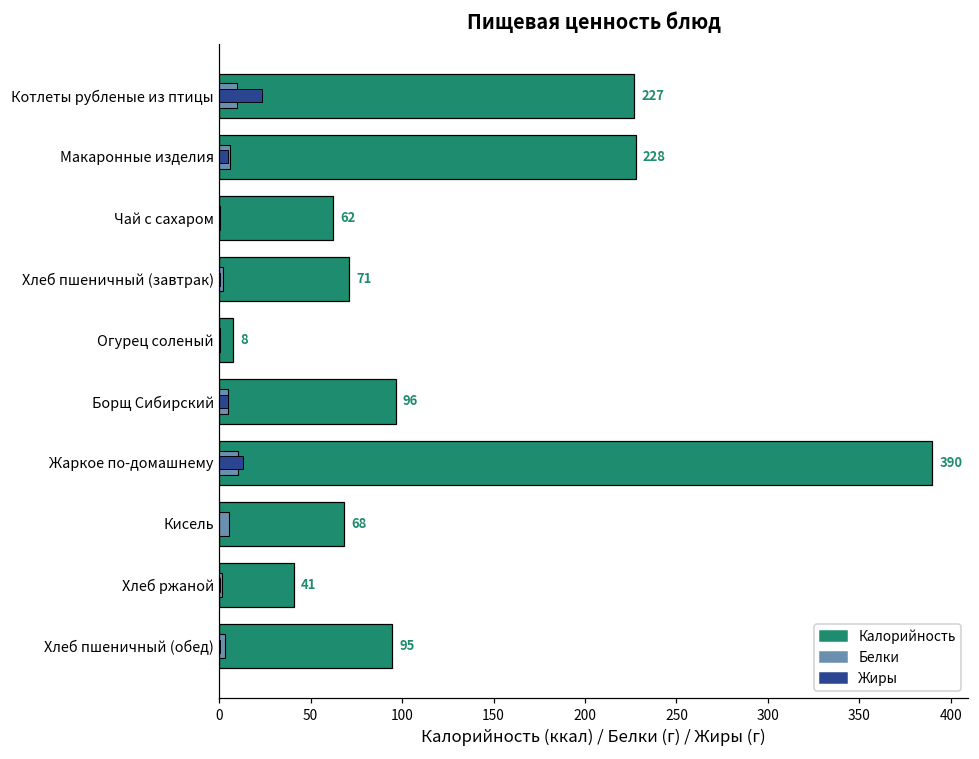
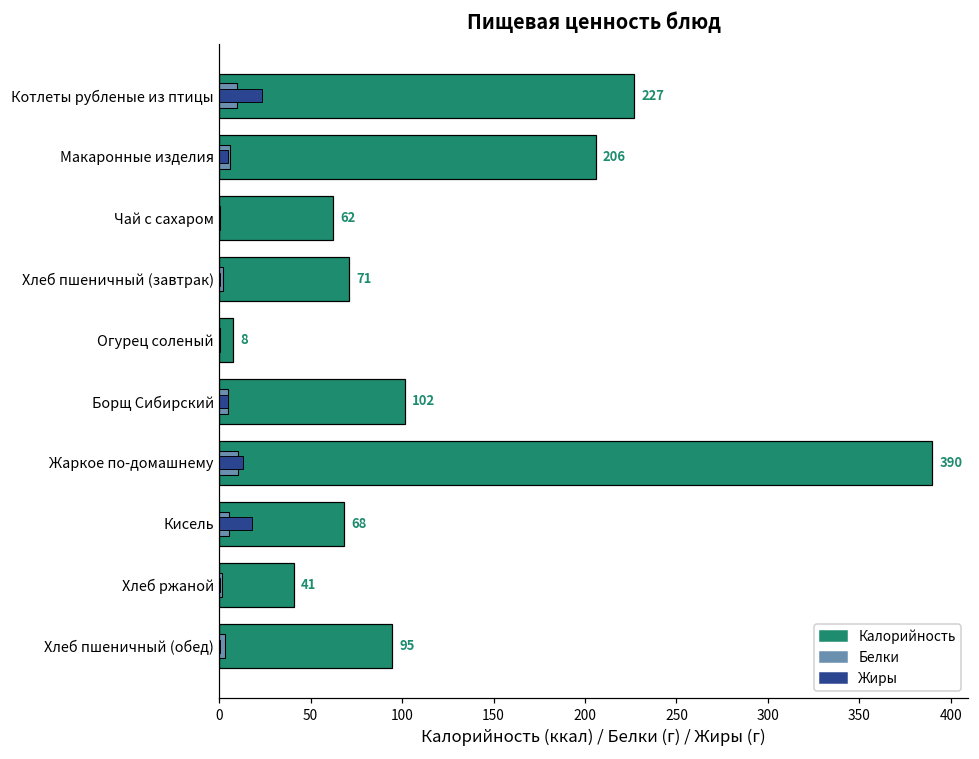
Калорийность, Макаронные изделия: 228 -> 206
Калорийность, Борщ Сибирский: 96 -> 102
Жиры, Кисель: 0 -> 18
